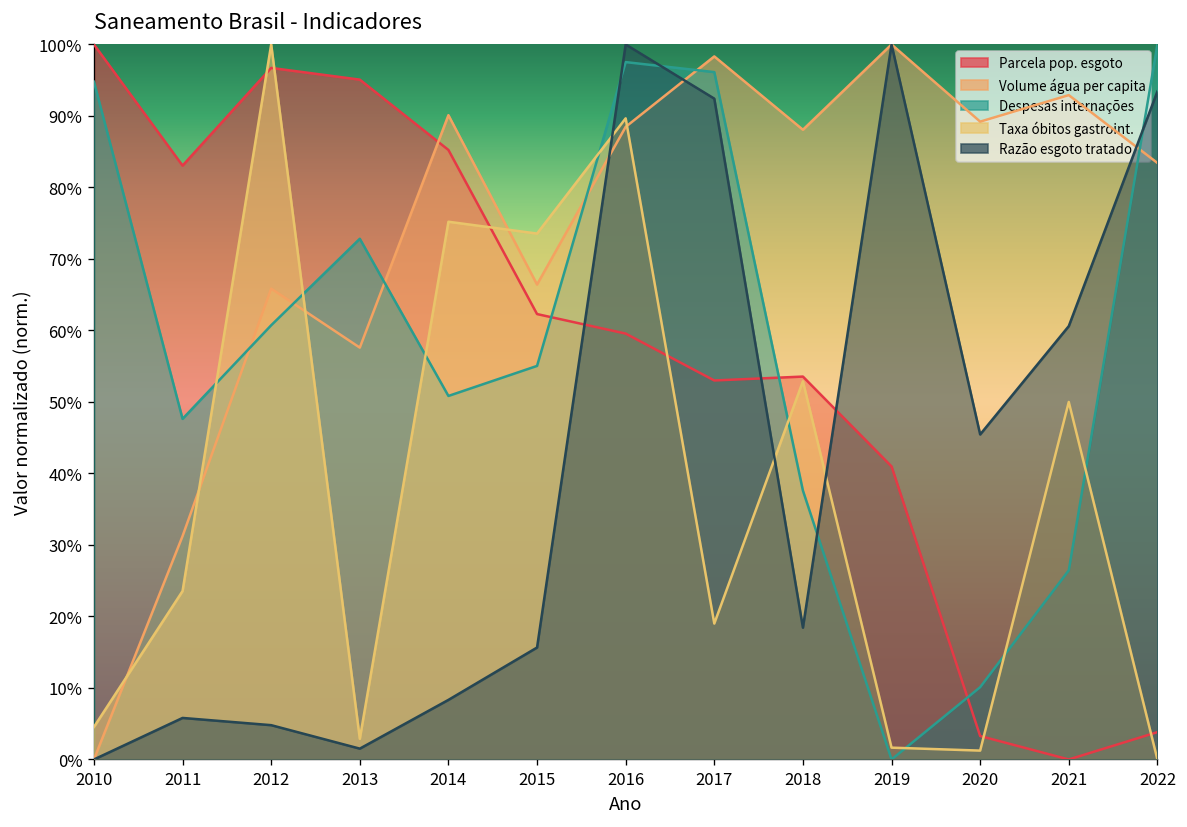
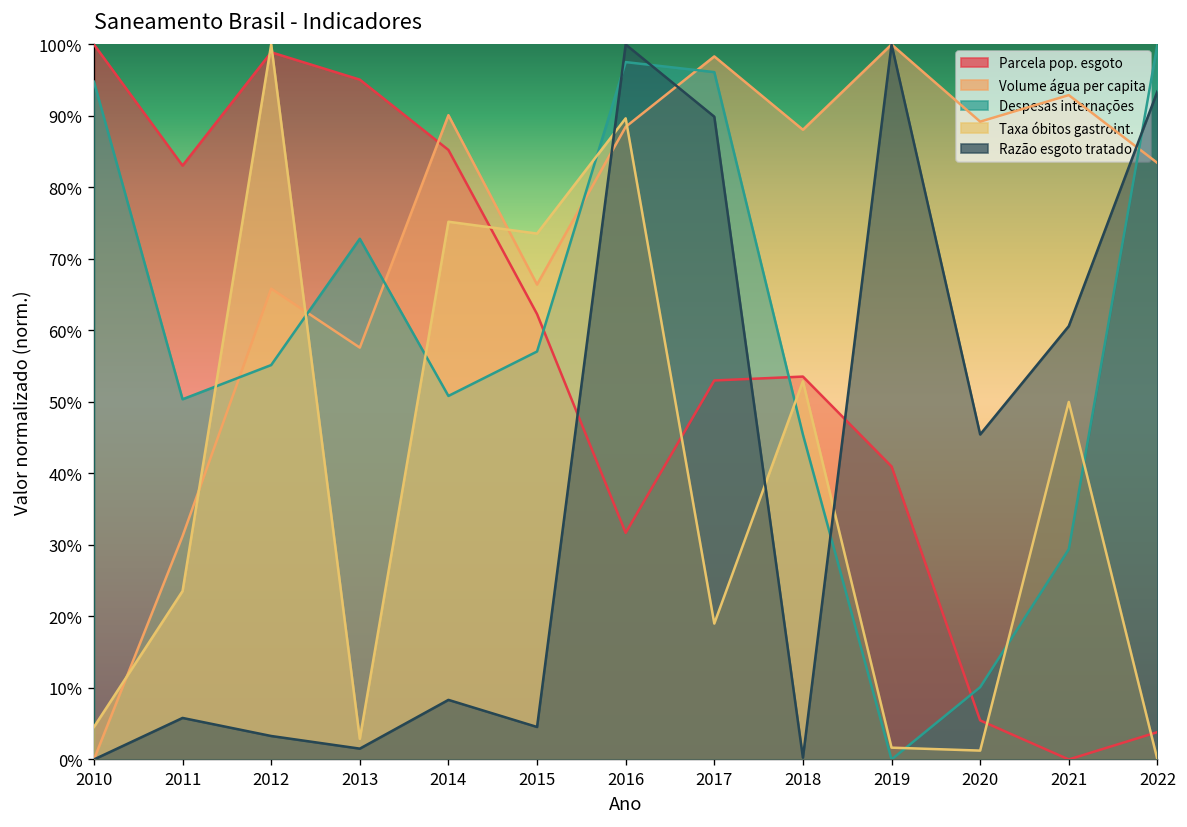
Despesas internações, 2011: 48% -> 50%
Parcela pop. esgoto, 2012: 97% -> 99%
Despesas internações, 2012: 61% -> 55%
Razão esgoto tratado, 2012: 5% -> 3%
Despesas internações, 2015: 55% -> 57%
Razão esgoto tratado, 2015: 16% -> 5%
Parcela pop. esgoto, 2016: 60% -> 32%
Razão esgoto tratado, 2017: 92% -> 90%
Despesas internações, 2018: 38% -> 45%
Razão esgoto tratado, 2018: 18% -> 0%
Parcela pop. esgoto, 2020: 3% -> 5%
Despesas internações, 2021: 26% -> 29%
